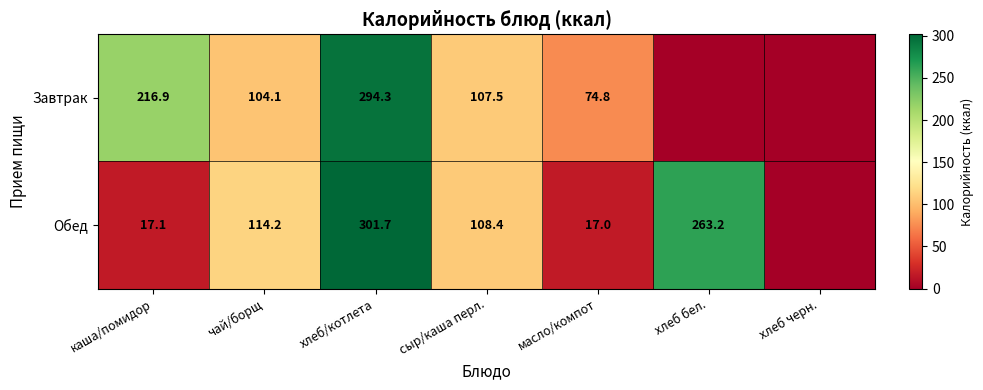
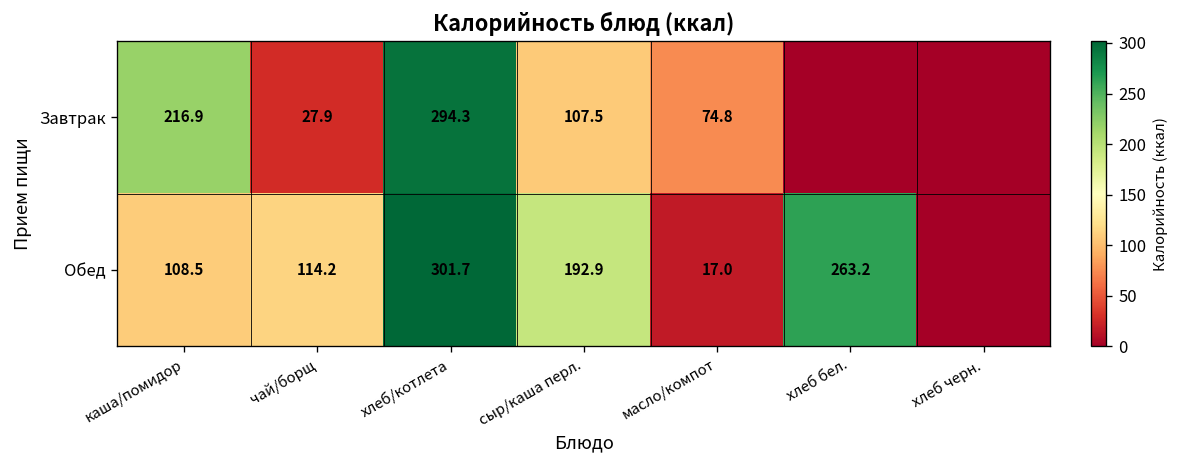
Завтрак, чай/борщ: 104.1 -> 27.9
Обед, каша/помидор: 17.1 -> 108.5
Обед, сыр/каша перл.: 108.4 -> 192.9
